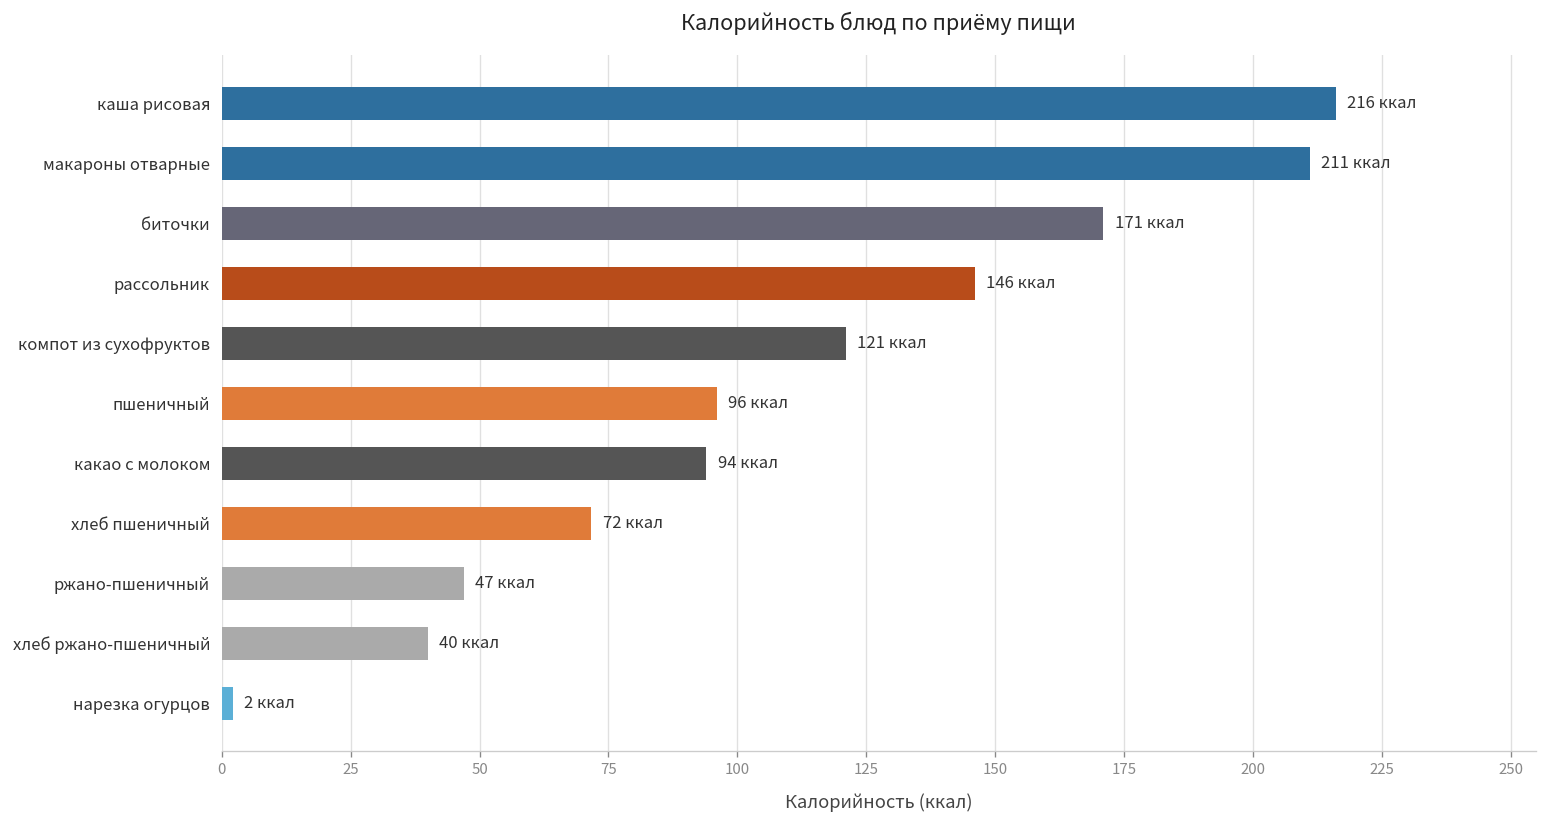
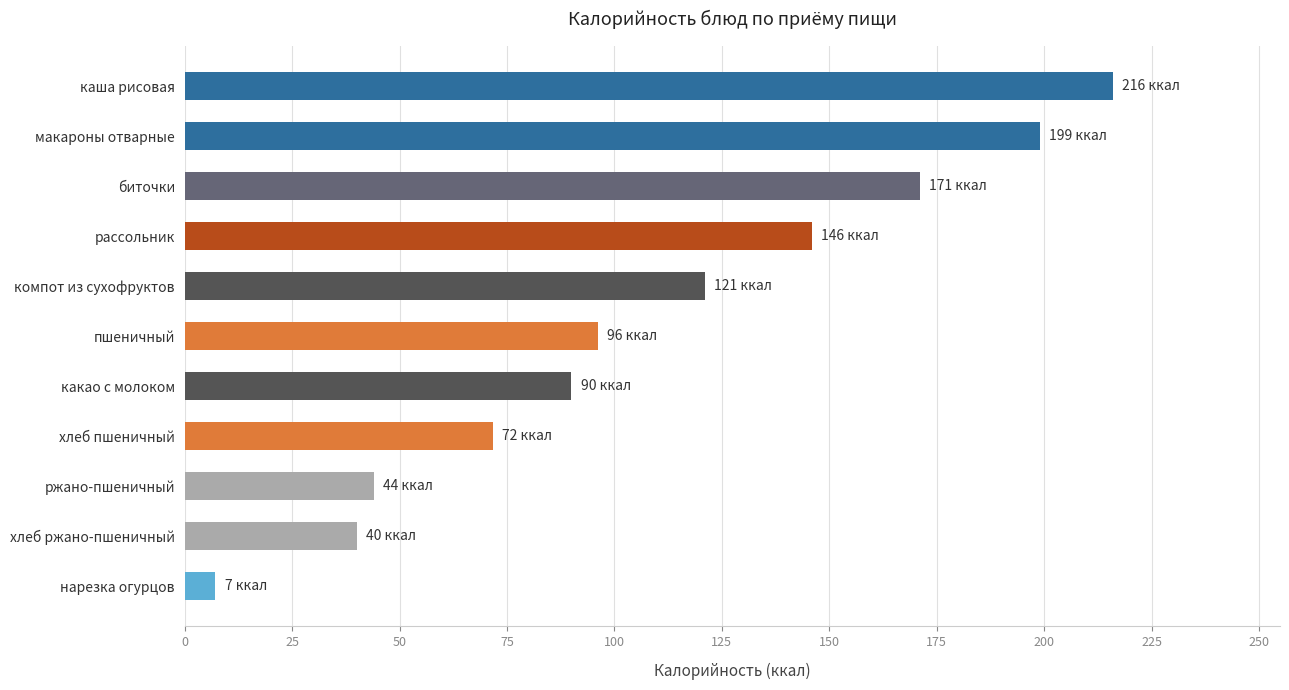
макароны отварные: 211 -> 199
какао с молоком: 94 -> 90
ржано-пшеничный: 47 -> 44
нарезка огурцов: 2 -> 7
